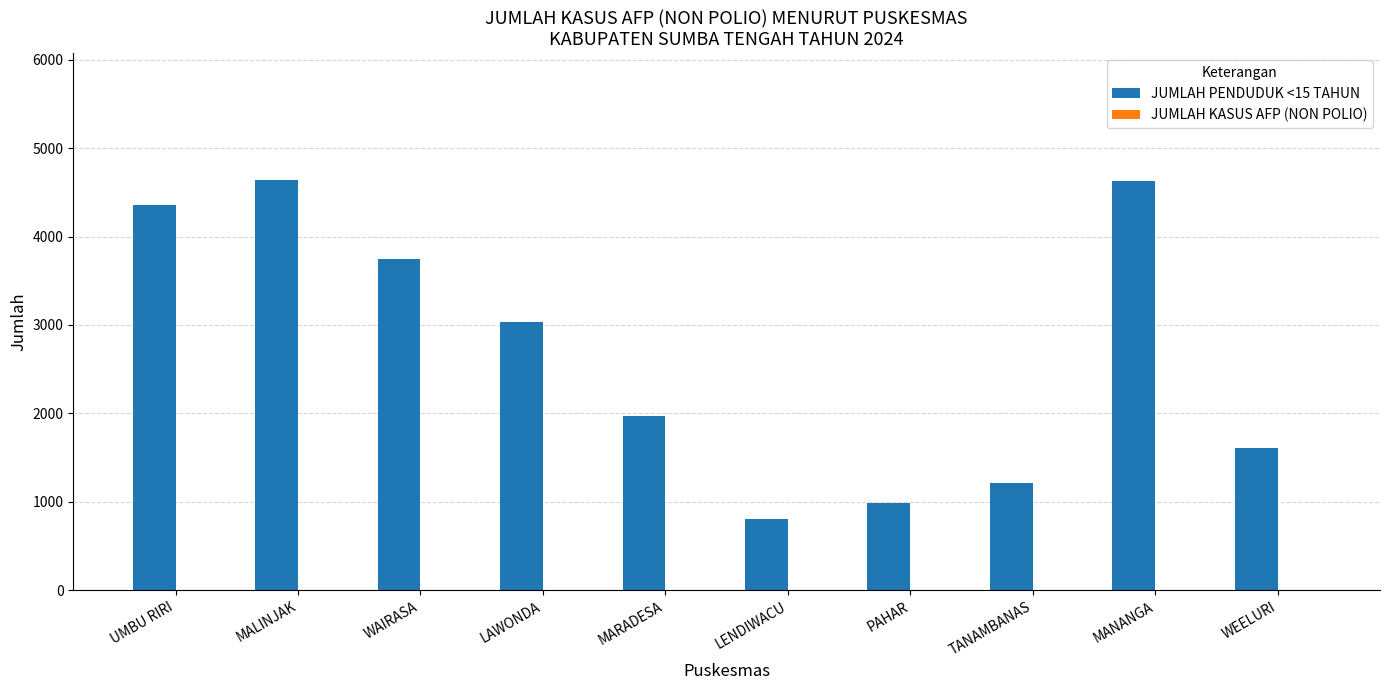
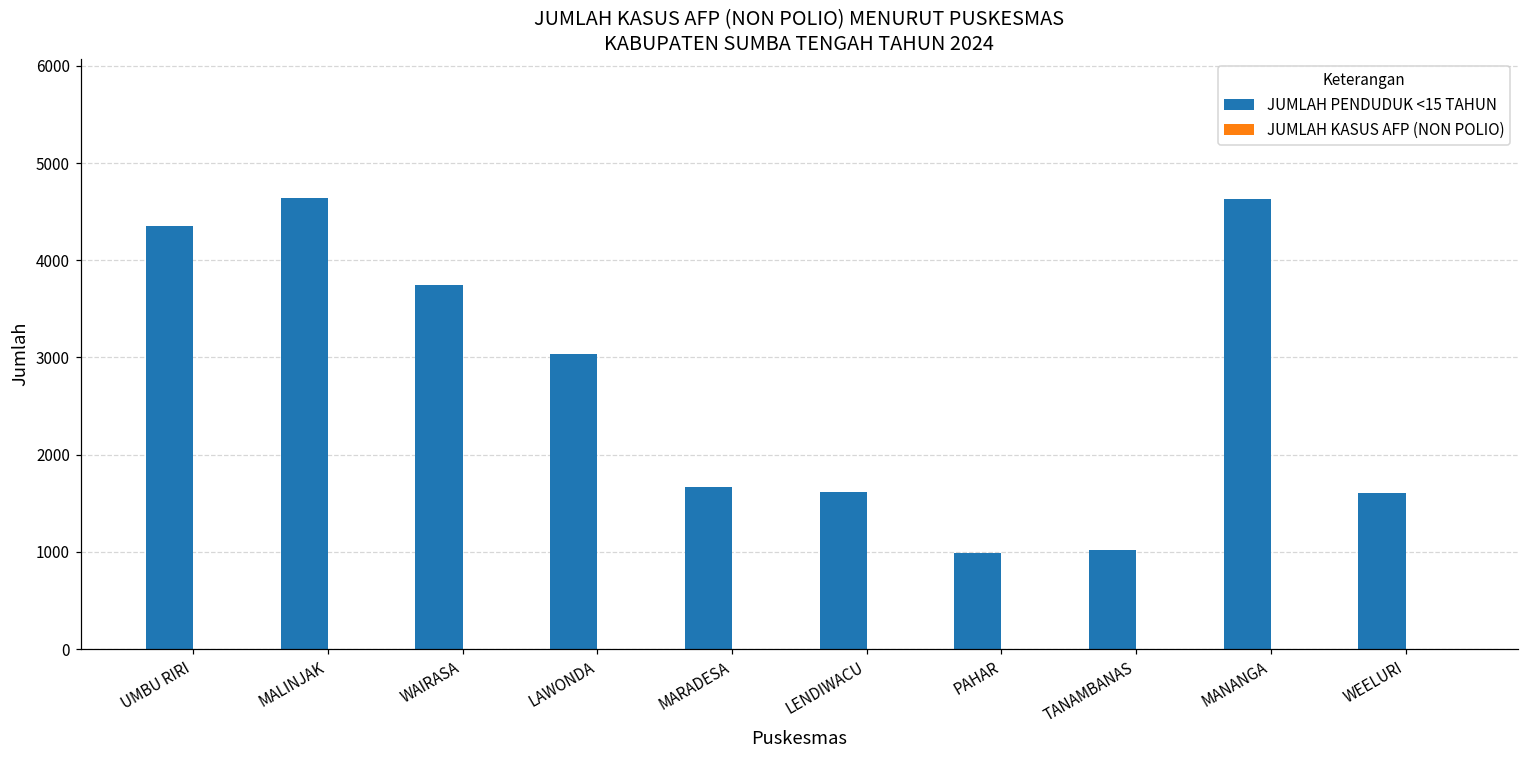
JUMLAH PENDUDUK <15 TAHUN, MARADESA: 2000 -> 1700
JUMLAH PENDUDUK <15 TAHUN, LENDIWACU: 800 -> 1600
JUMLAH PENDUDUK <15 TAHUN, TANAMBANAS: 1200 -> 1000
